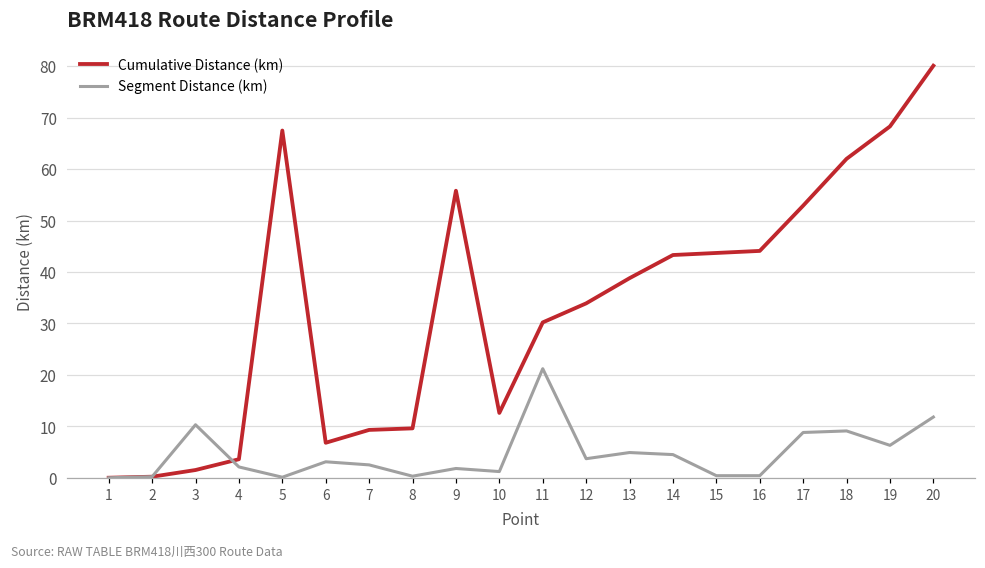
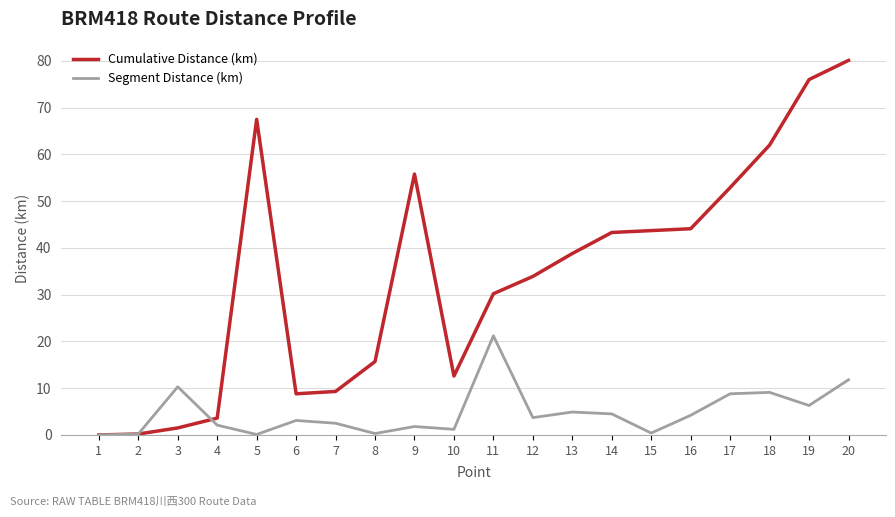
Cumulative Distance (km), 6: 7 -> 9
Cumulative Distance (km), 8: 10 -> 16
Segment Distance (km), 16: 0 -> 4
Cumulative Distance (km), 19: 68 -> 76
